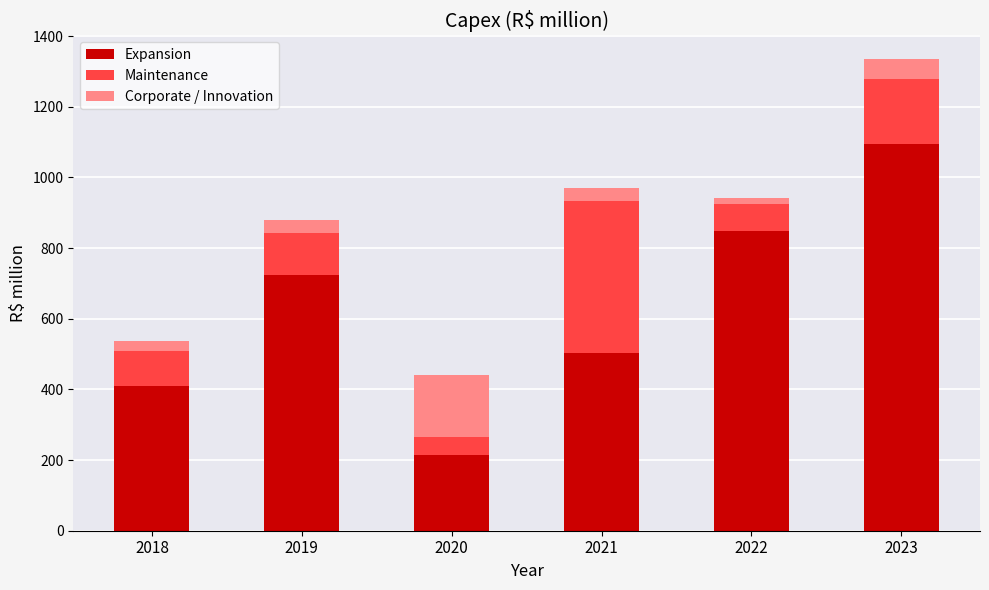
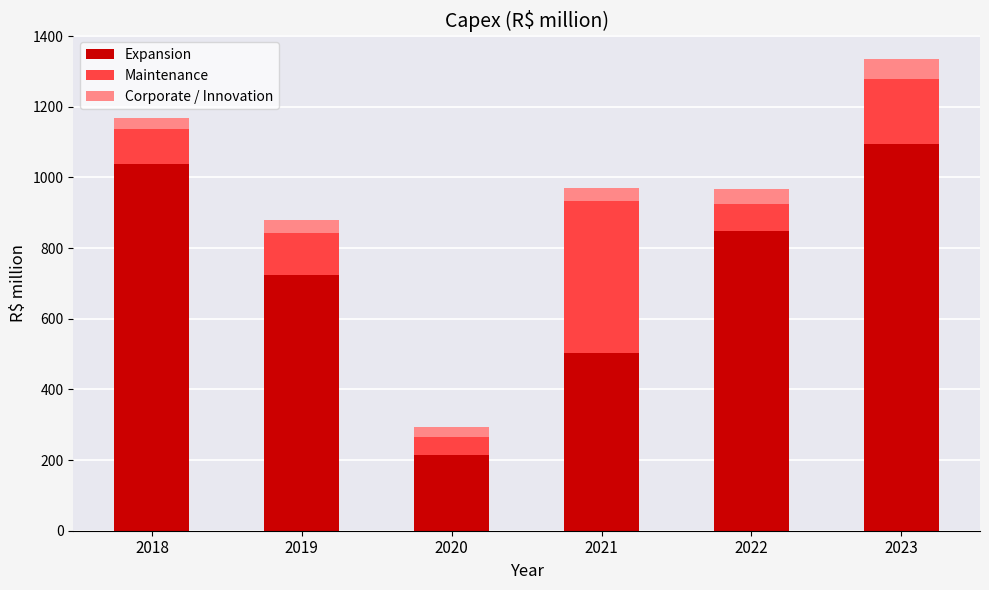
Expansion, 2018: 410 -> 1040
Corporate / Innovation, 2020: 180 -> 30
Corporate / Innovation, 2022: 20 -> 40
